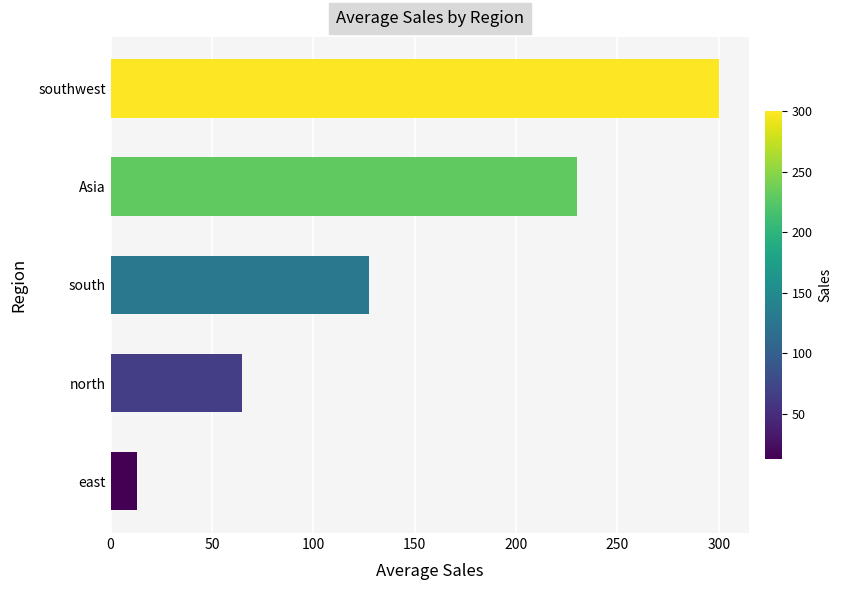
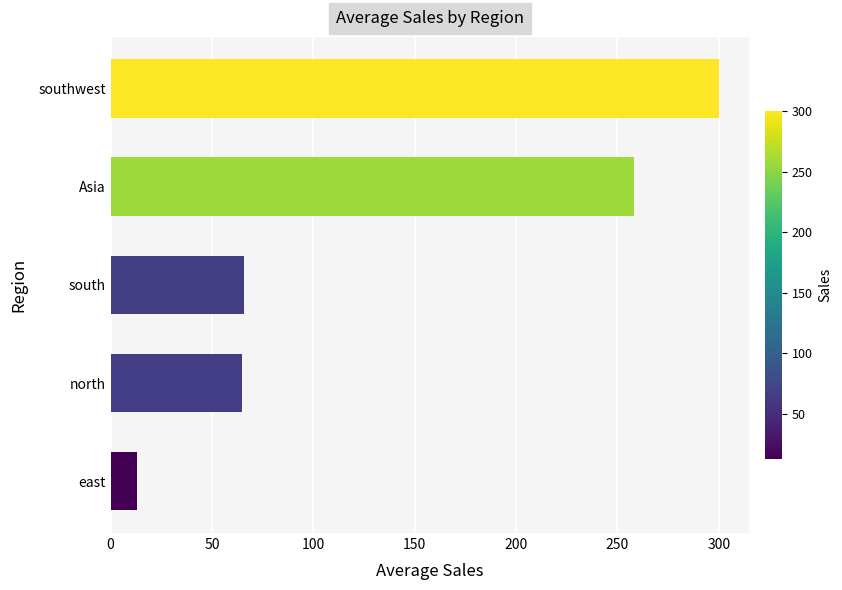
Asia: 230 -> 258
south: 128 -> 66
